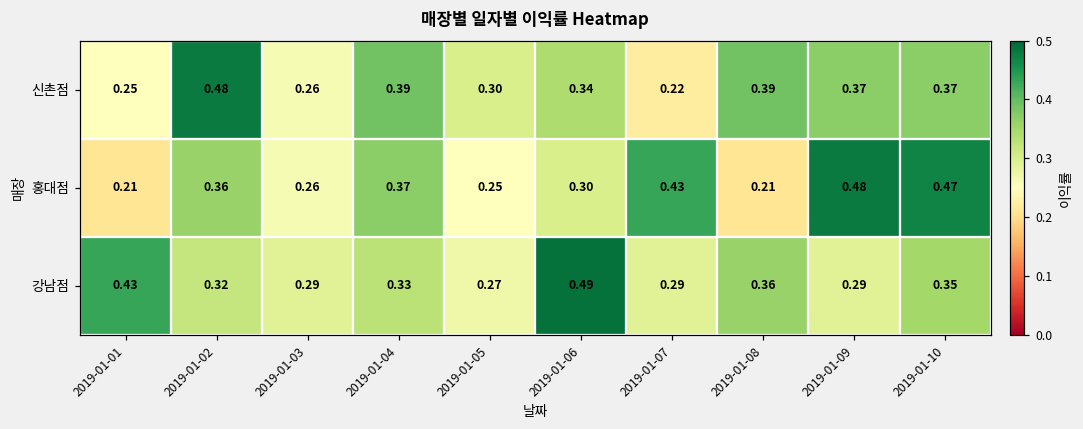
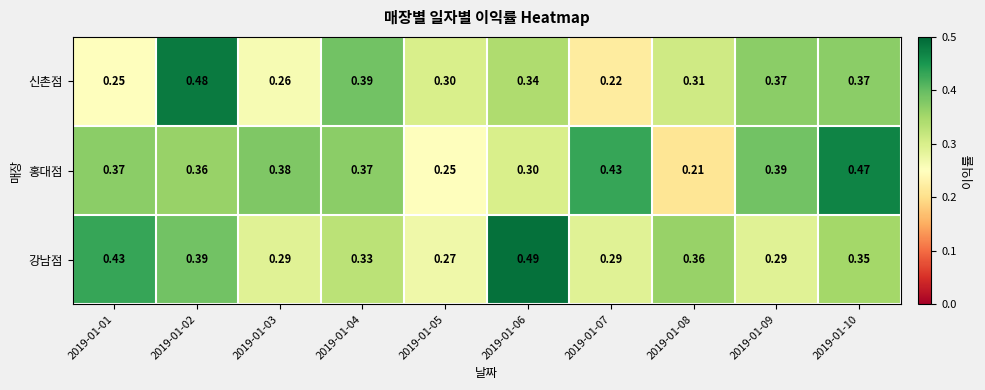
신촌점, 2019-01-08: 0.39 -> 0.31
홍대점, 2019-01-01: 0.21 -> 0.37
홍대점, 2019-01-03: 0.26 -> 0.38
홍대점, 2019-01-09: 0.48 -> 0.39
강남점, 2019-01-02: 0.32 -> 0.39
